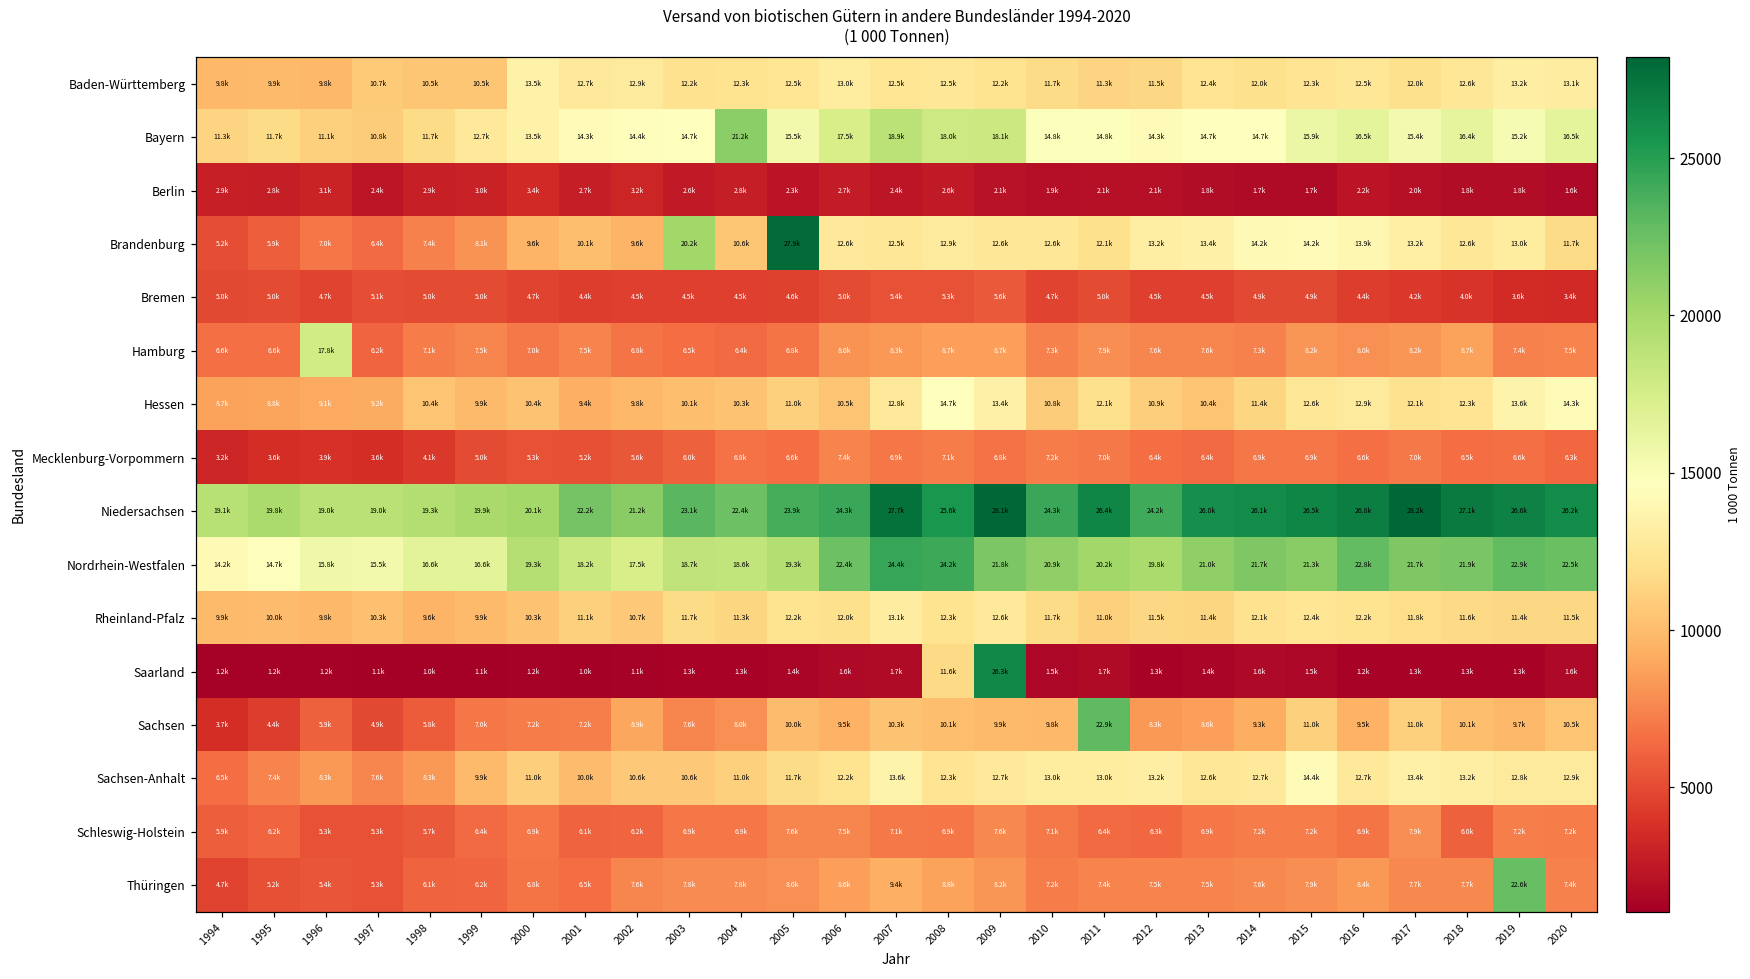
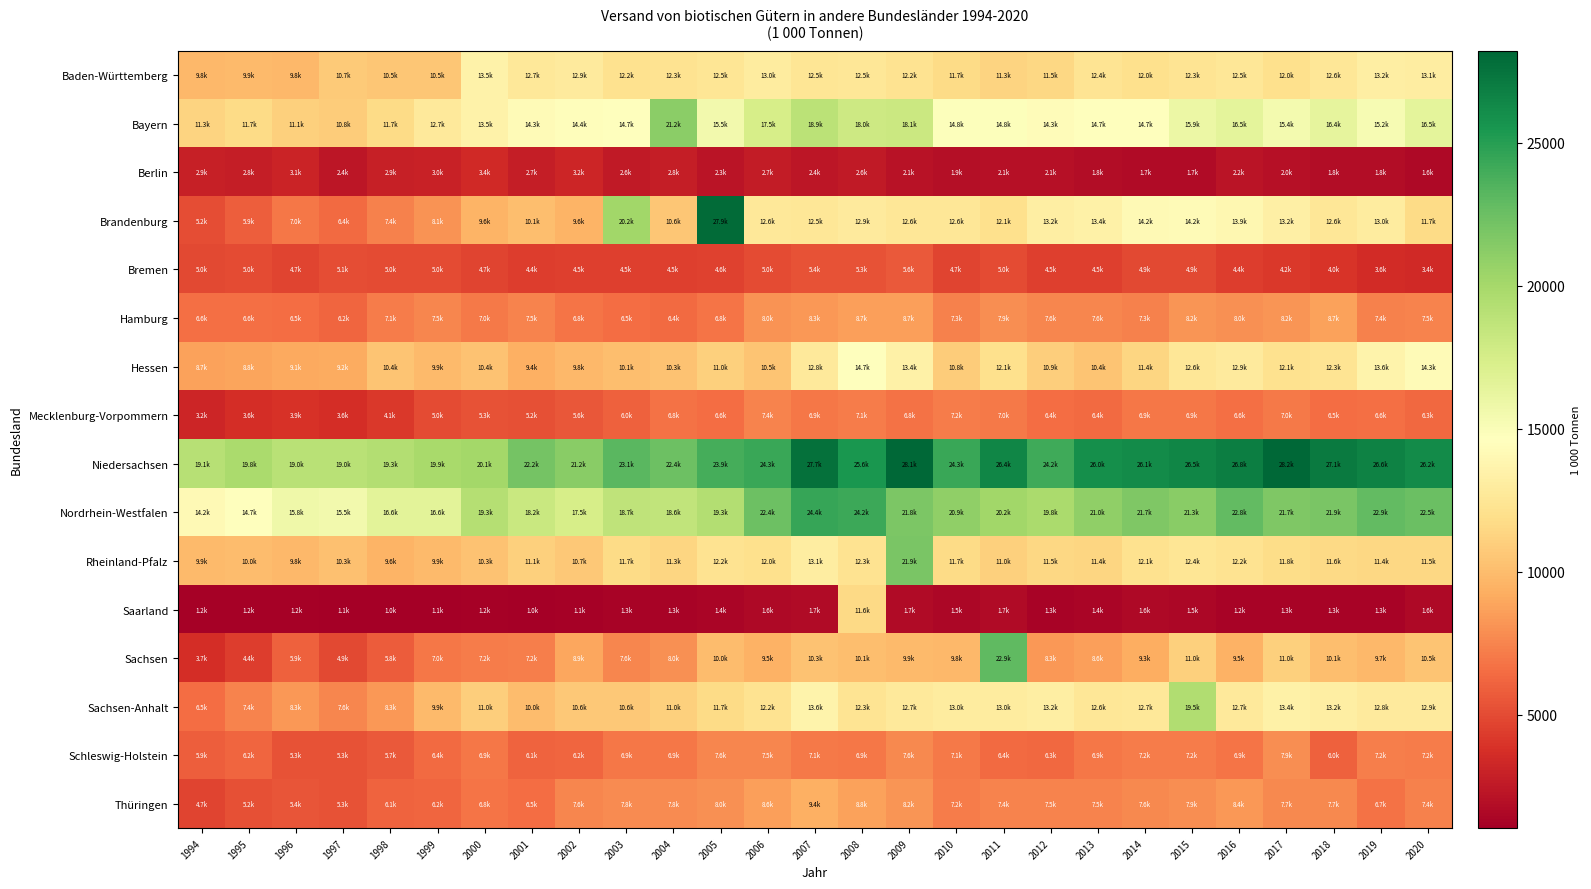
Hamburg, 1996: 17.8k -> 6.5k
Rheinland-Pfalz, 2009: 12.6k -> 21.9k
Saarland, 2009: 26.3k -> 1.7k
Sachsen-Anhalt, 2015: 14.4k -> 19.5k
Thüringen, 2019: 22.6k -> 6.7k
